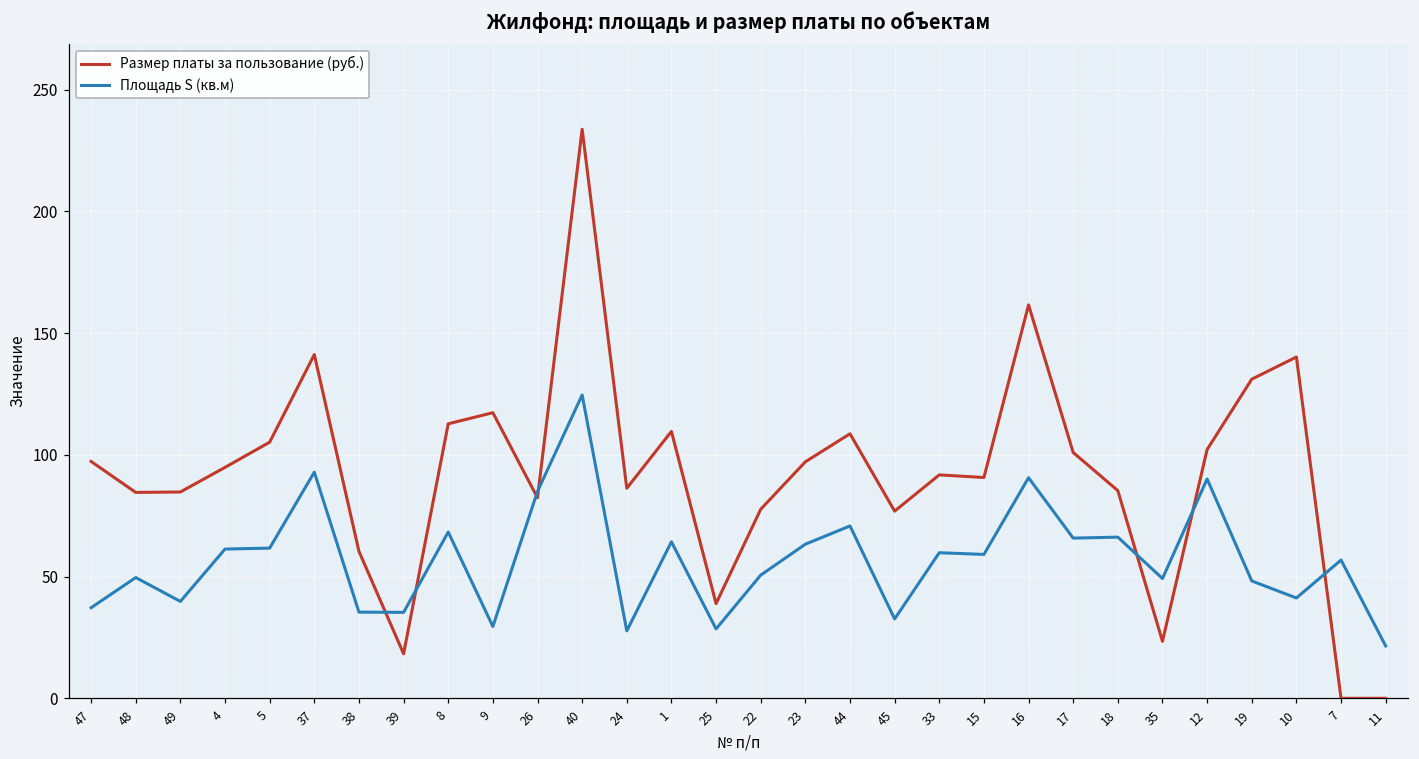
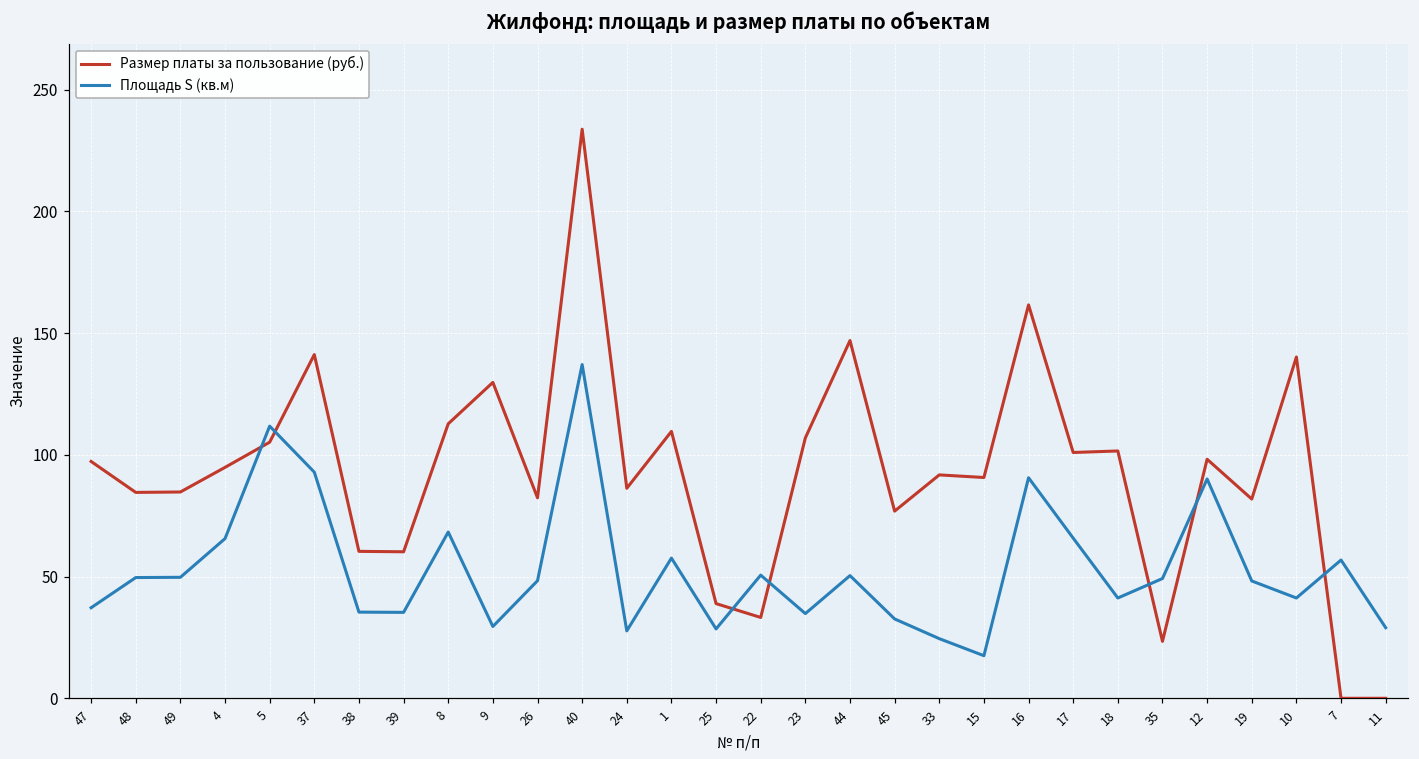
Площадь S (кв.м), 49: 40 -> 50
Площадь S (кв.м), 4: 61 -> 66
Площадь S (кв.м), 5: 62 -> 112
Размер платы за пользование (руб.), 39: 18 -> 60
Размер платы за пользование (руб.), 9: 117 -> 130
Площадь S (кв.м), 26: 85 -> 48
Площадь S (кв.м), 40: 125 -> 137
Площадь S (кв.м), 1: 64 -> 58
Размер платы за пользование (руб.), 22: 78 -> 33
Размер платы за пользование (руб.), 23: 97 -> 107
Площадь S (кв.м), 23: 63 -> 35
Размер платы за пользование (руб.), 44: 109 -> 147
Площадь S (кв.м), 44: 71 -> 50
Площадь S (кв.м), 33: 60 -> 25
Площадь S (кв.м), 15: 59 -> 18
Размер платы за пользование (руб.), 18: 85 -> 102
Площадь S (кв.м), 18: 66 -> 41
Размер платы за пользование (руб.), 12: 102 -> 98
Размер платы за пользование (руб.), 19: 131 -> 82
Площадь S (кв.м), 11: 22 -> 29
